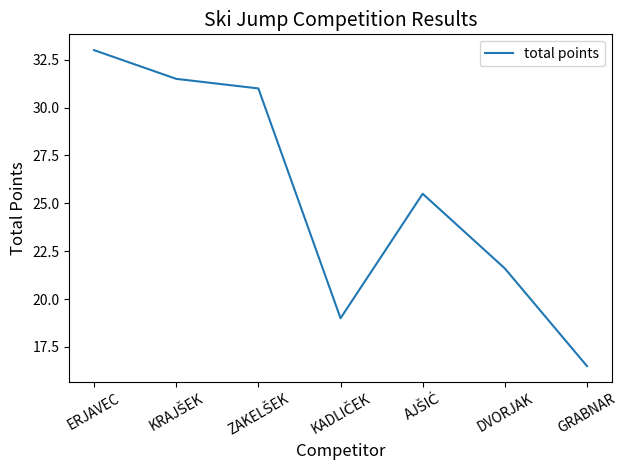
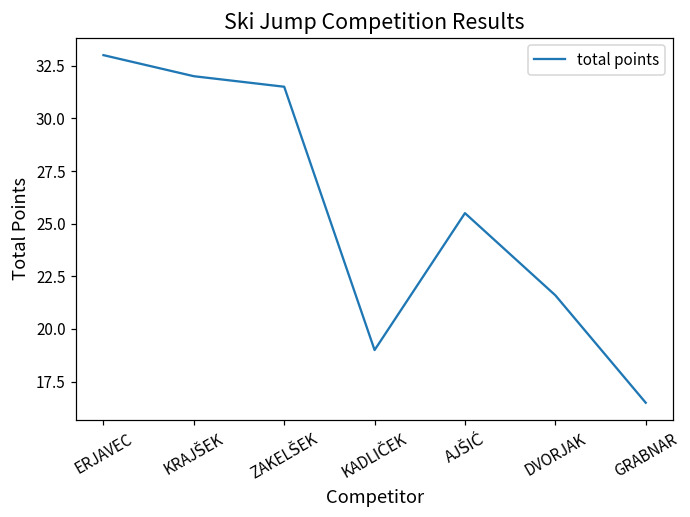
KRAJŠEK: 31.5 -> 32.0
ZAKELŠEK: 31.0 -> 31.5
